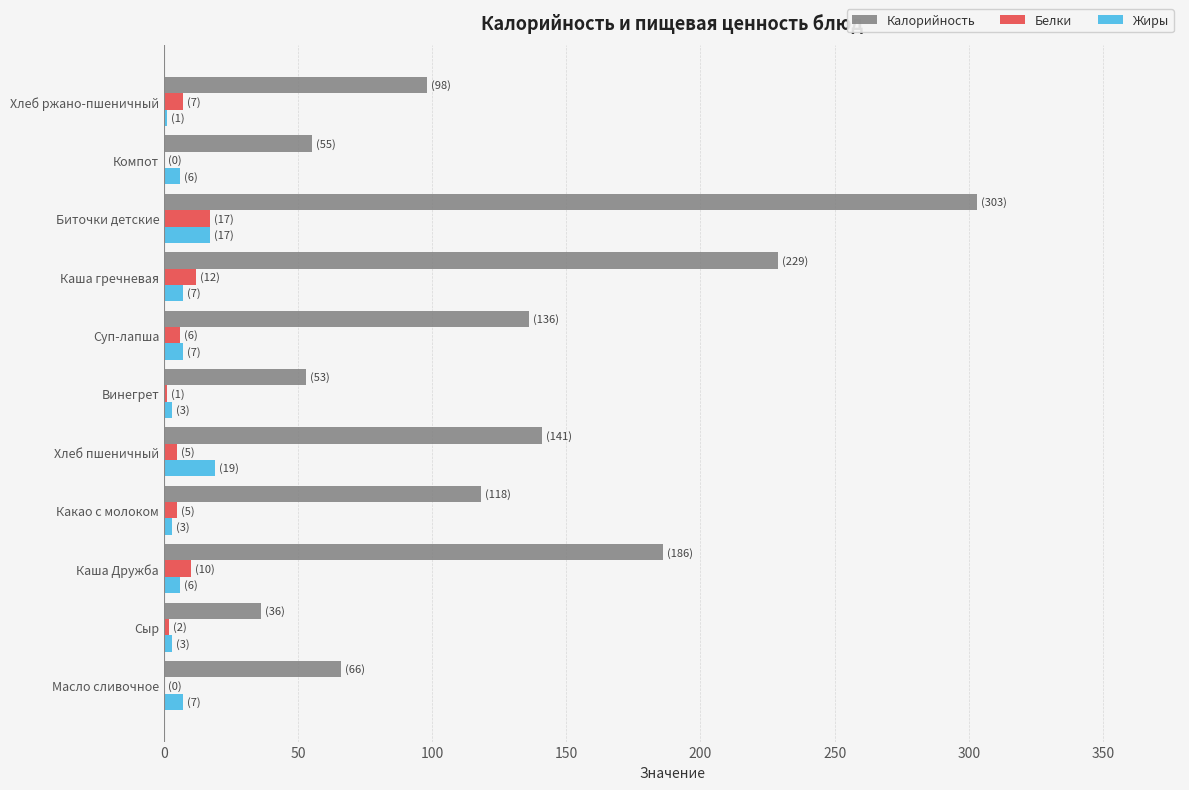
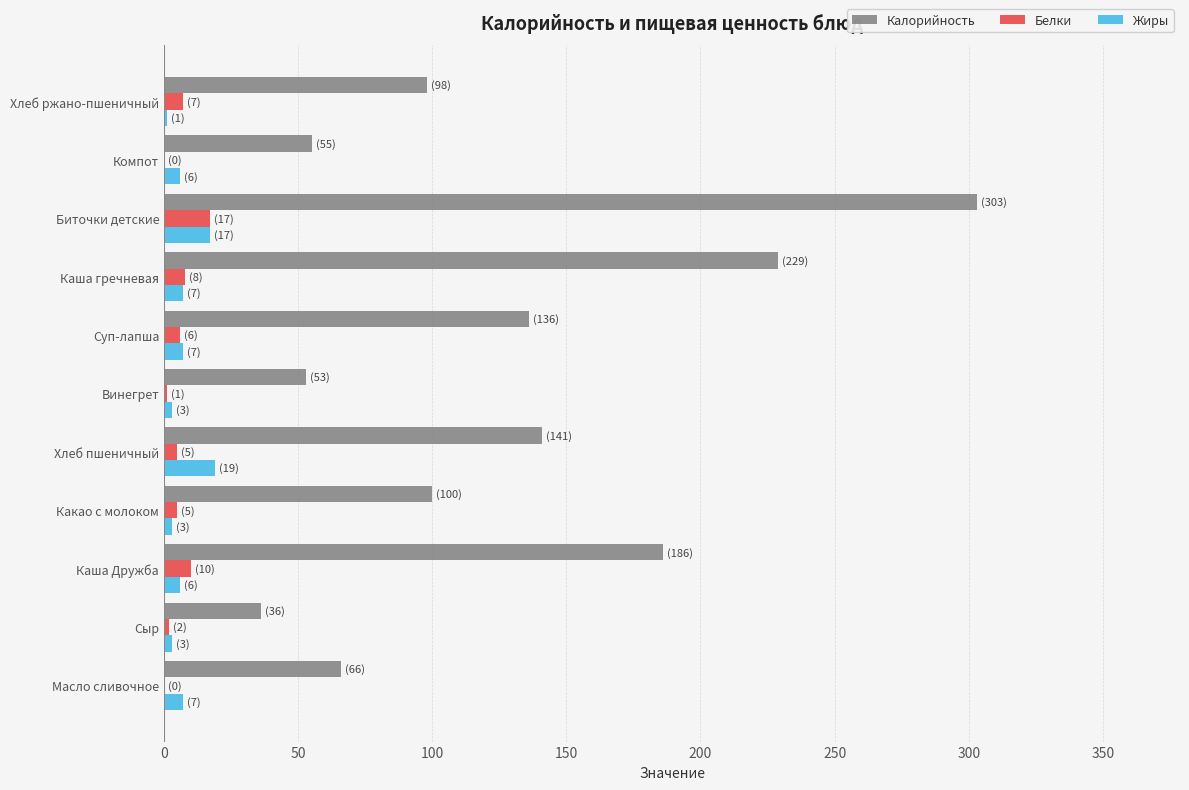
Белки, Каша гречневая: (12) -> (8)
Калорийность, Какао с молоком: (118) -> (100)
